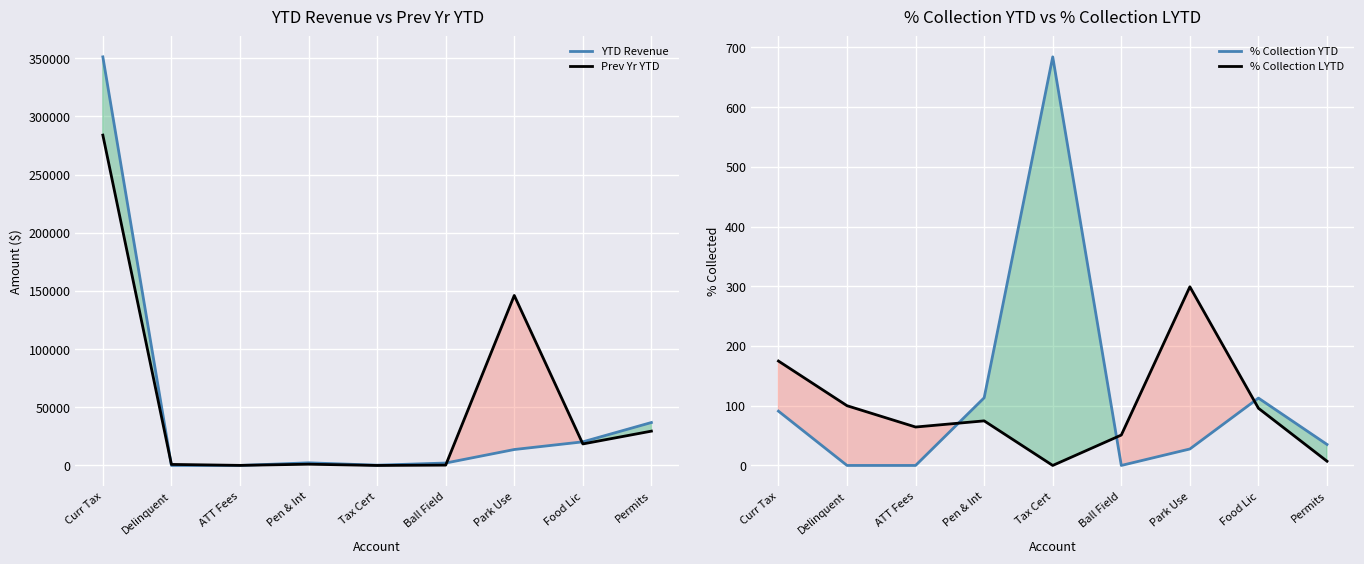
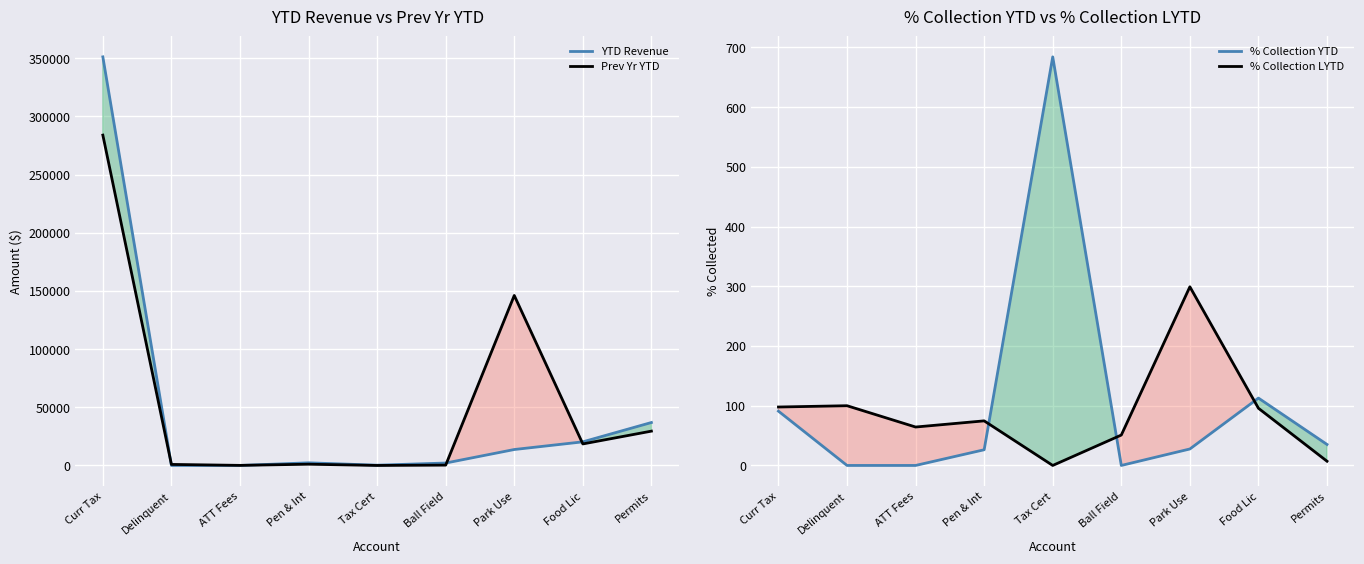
% Collection YTD vs % Collection LYTD, % Collection LYTD, Curr Tax: 170 -> 100
% Collection YTD vs % Collection LYTD, % Collection YTD, Pen & Int: 110 -> 30
